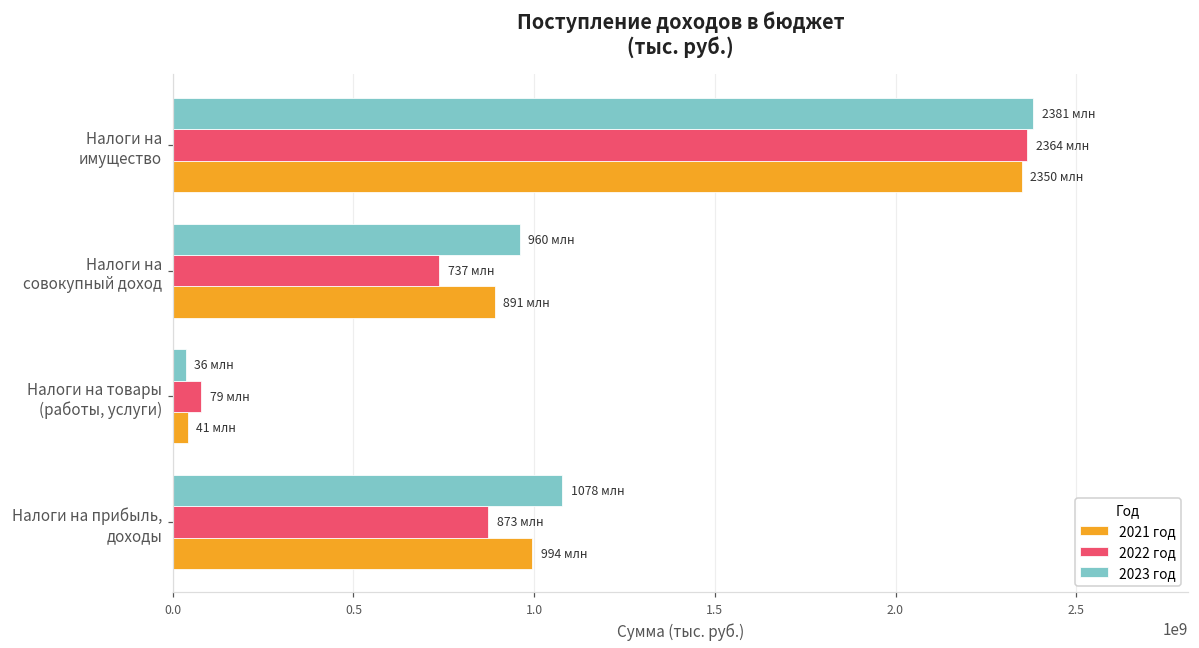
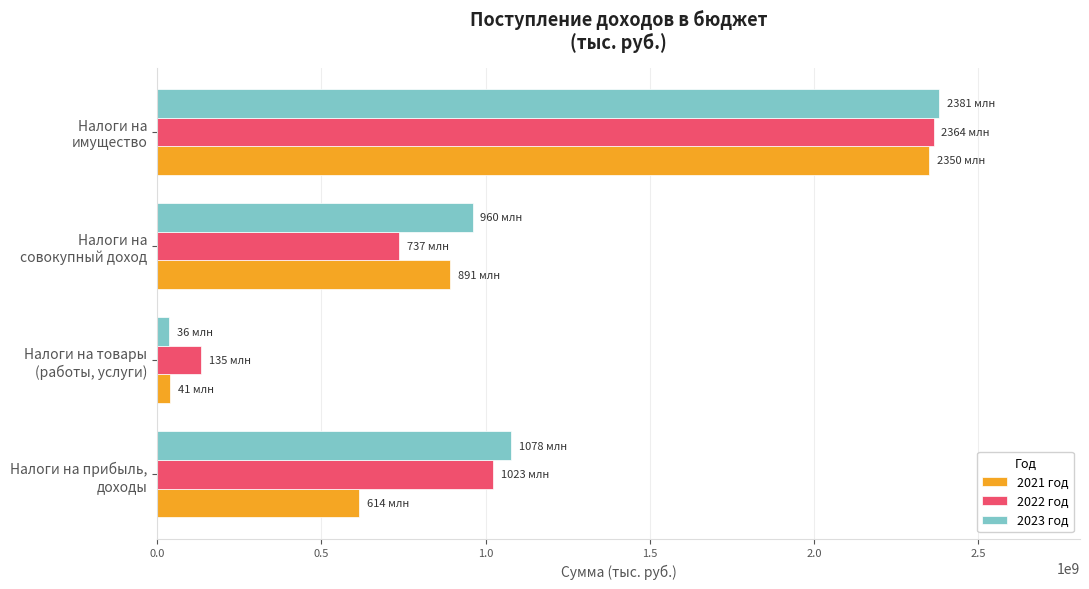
2022 год, Налоги на товары (работы, услуги): 79 -> 135
2022 год, Налоги на прибыль, доходы: 873 -> 1023
2021 год, Налоги на прибыль, доходы: 994 -> 614
